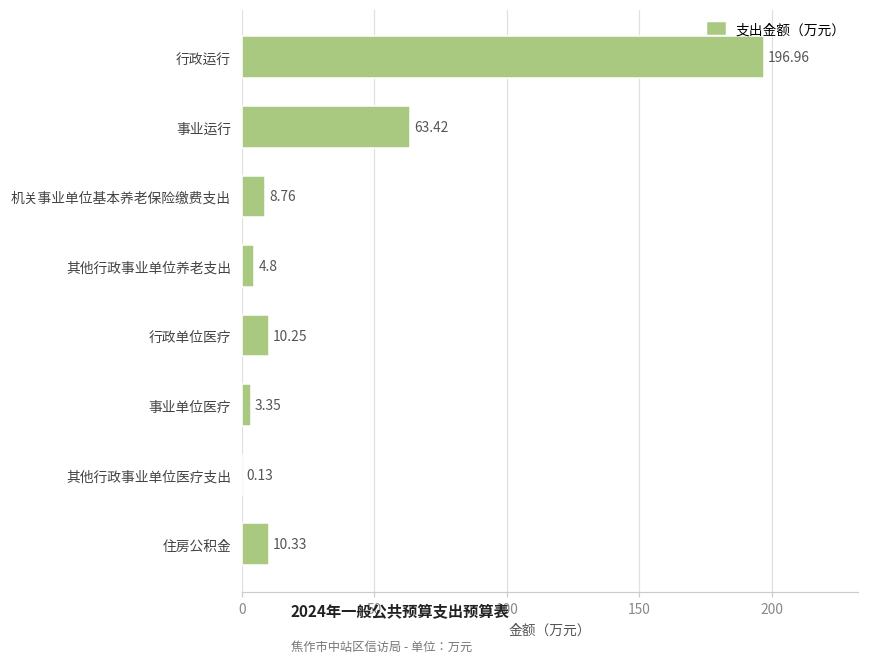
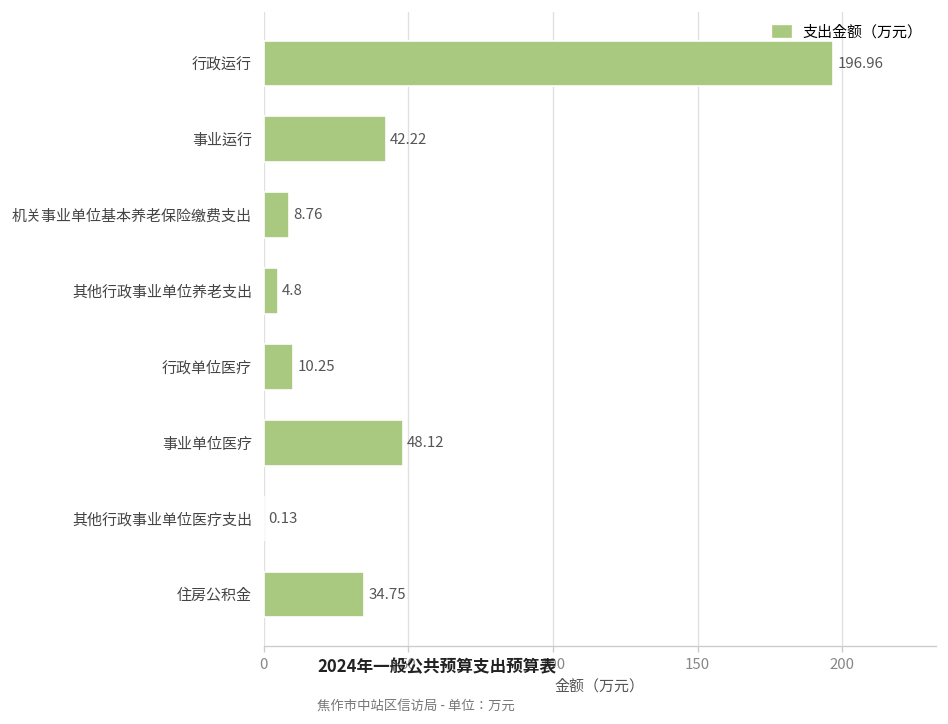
事业运行: 63.42 -> 42.22
事业单位医疗: 3.35 -> 48.12
住房公积金: 10.33 -> 34.75
